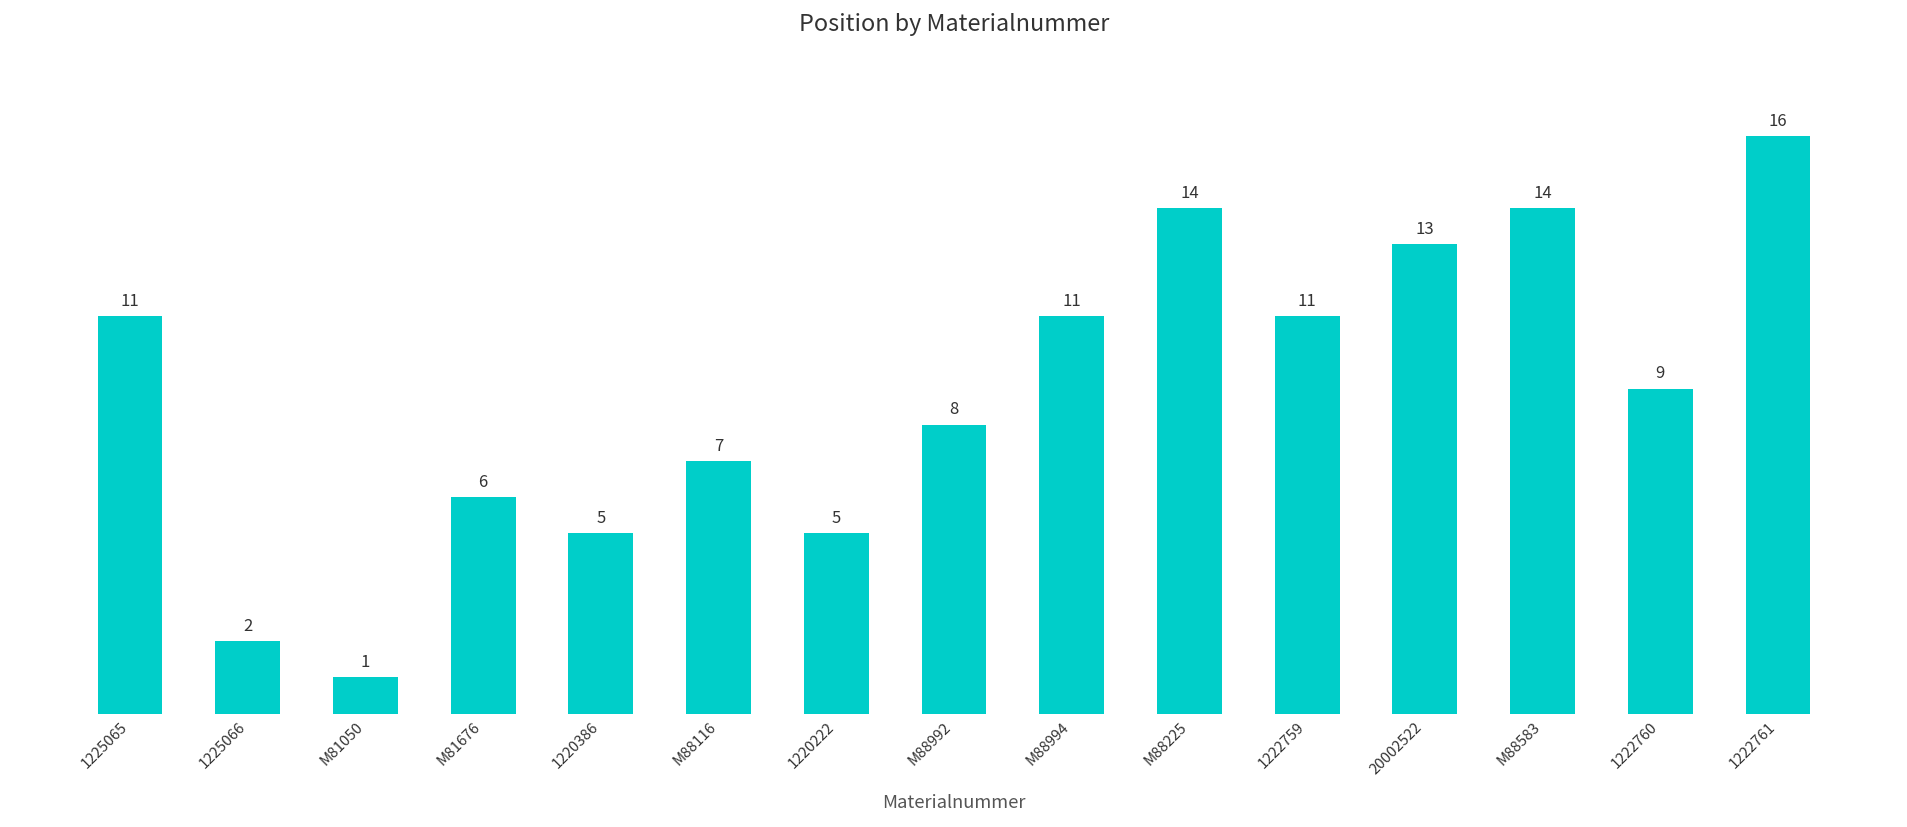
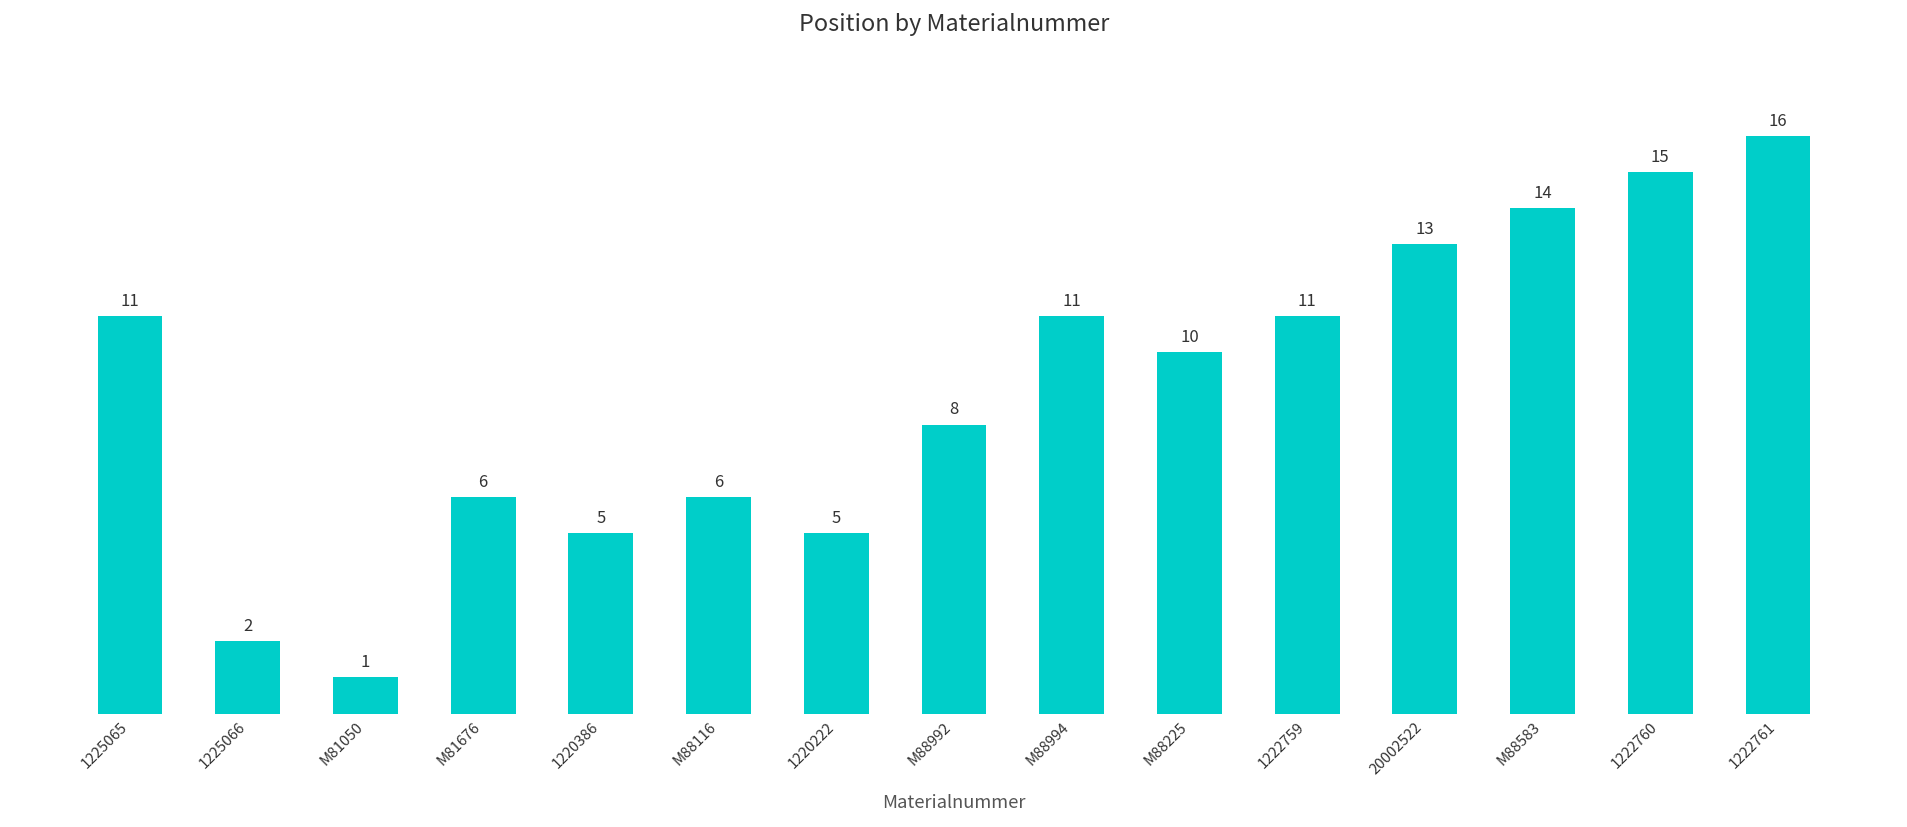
M88116: 7 -> 6
M88225: 14 -> 10
1222760: 9 -> 15
